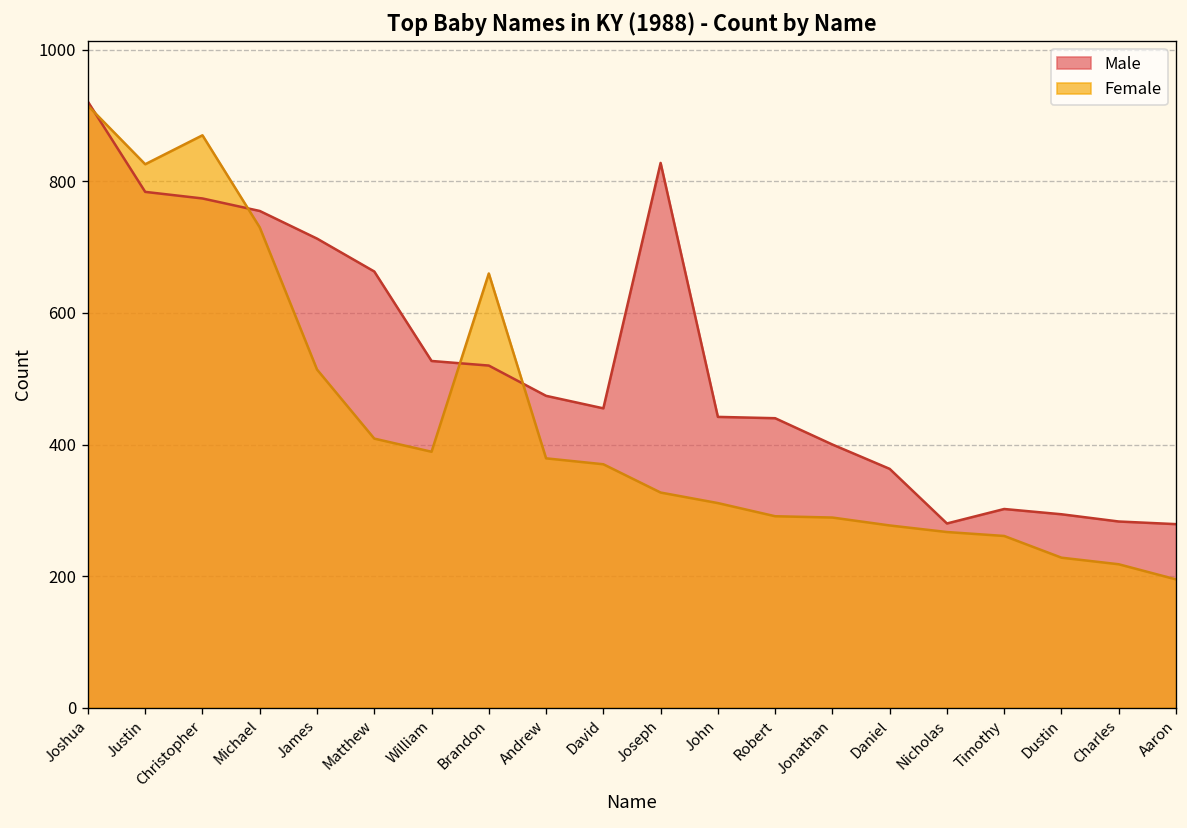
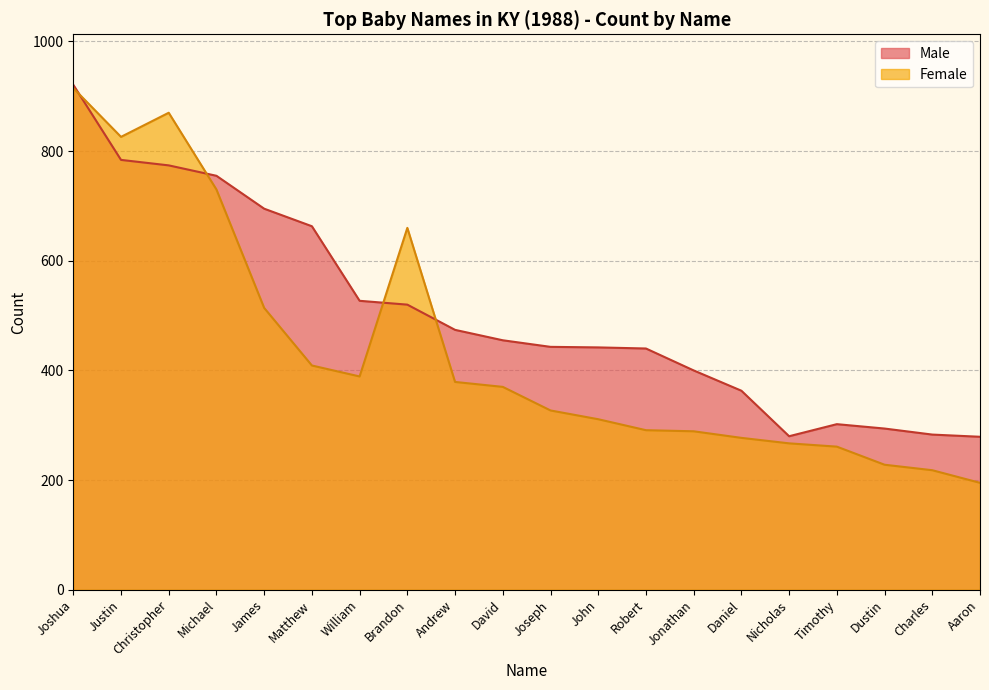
Male, James: 710 -> 700
Male, Joseph: 830 -> 440
